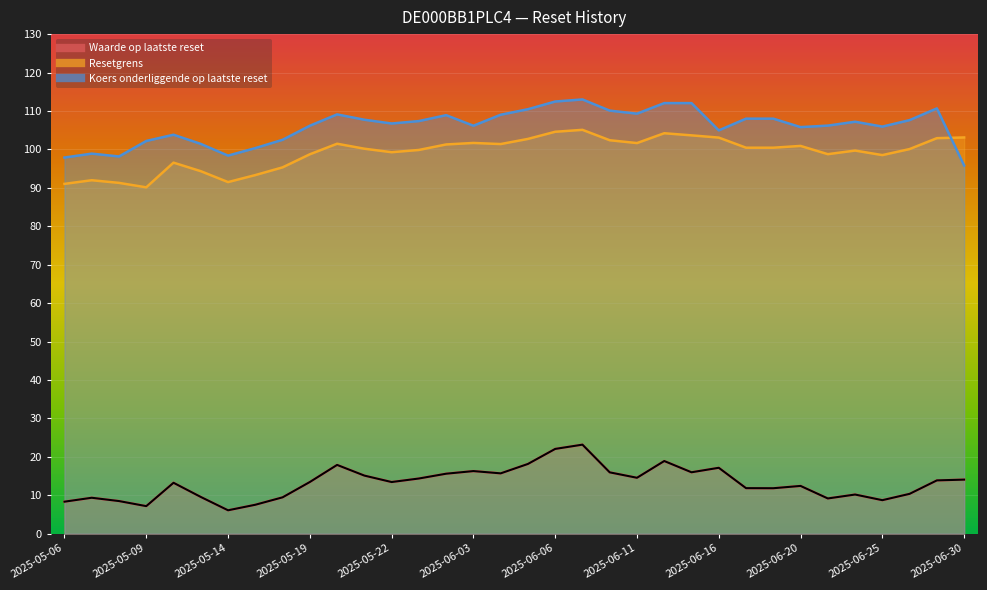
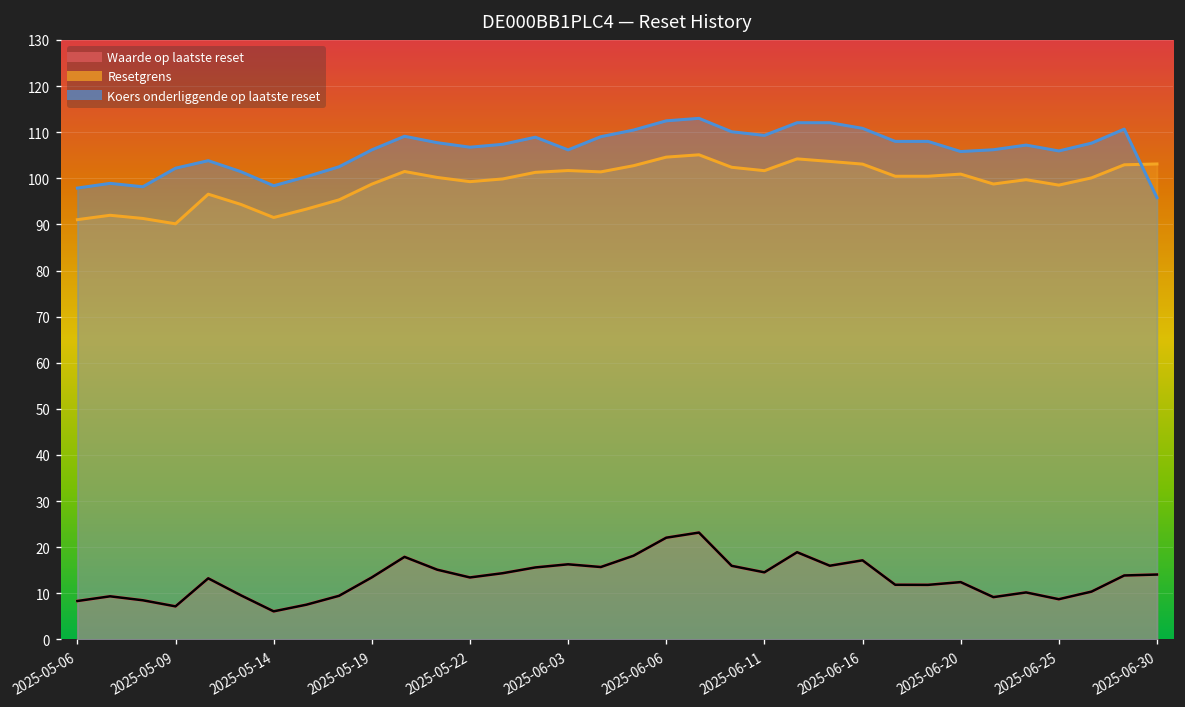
Koers onderliggende op laatste reset, 2025-06-16: 105 -> 111
